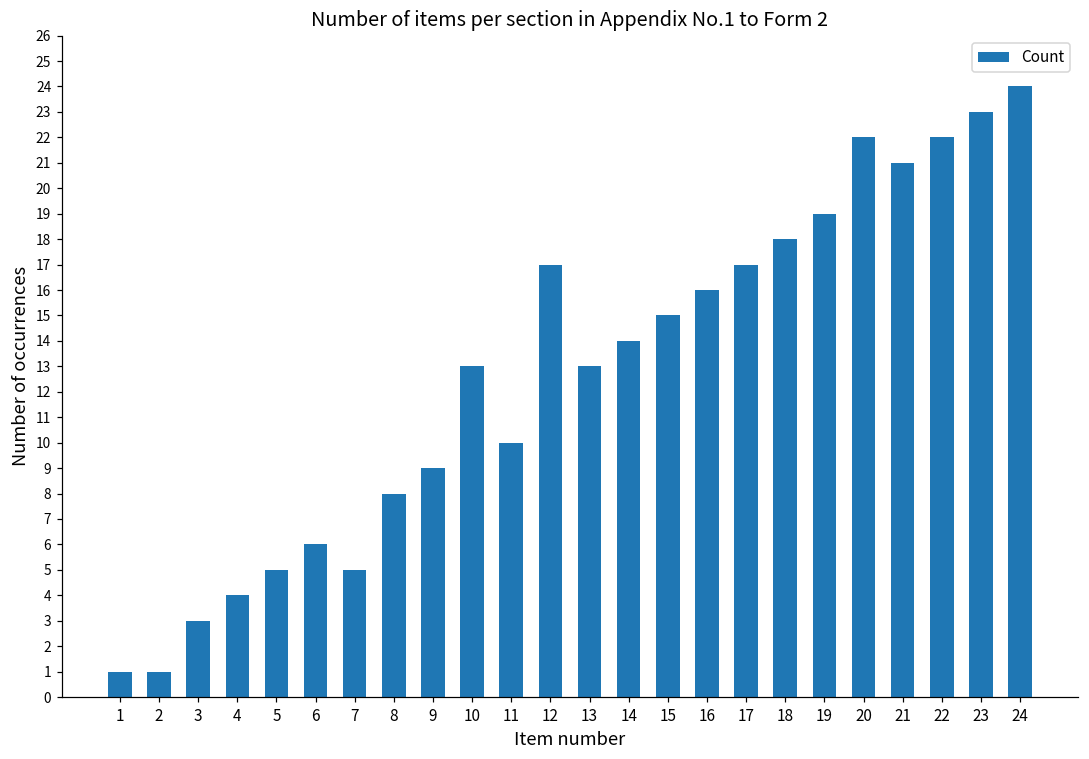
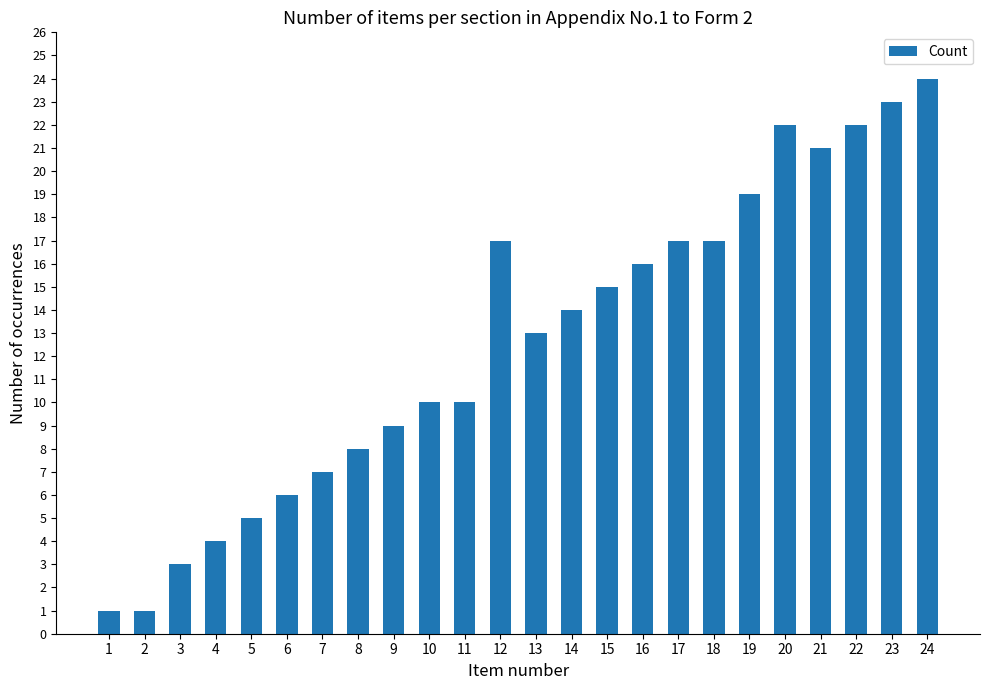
7: 5 -> 7
10: 13 -> 10
18: 18 -> 17
